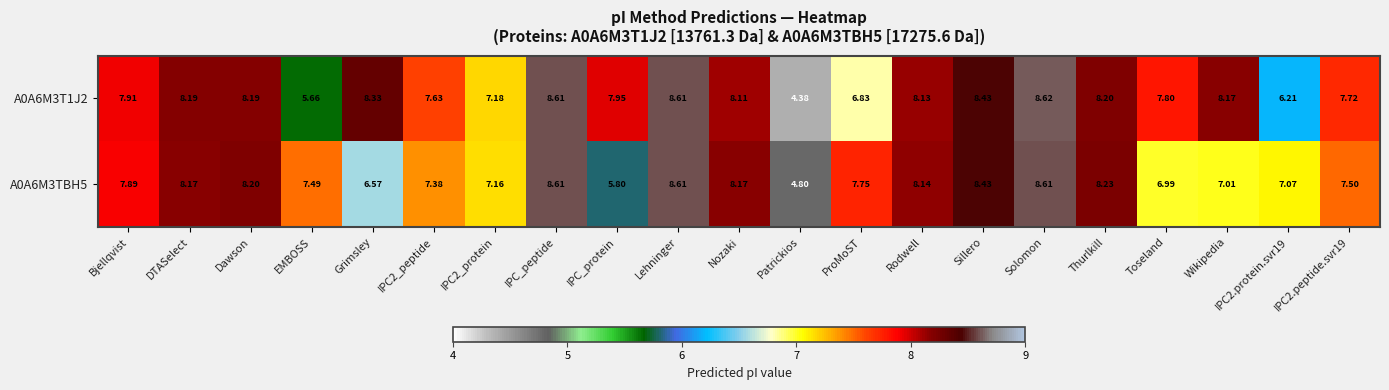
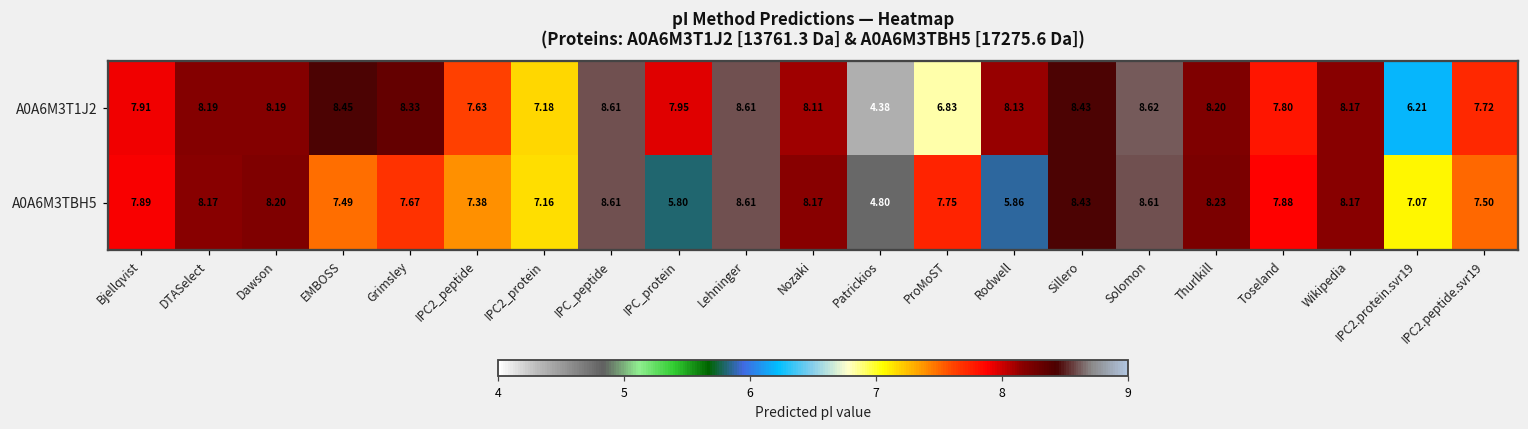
A0A6M3T1J2, EMBOSS: 5.66 -> 8.45
A0A6M3TBH5, Grimsley: 6.57 -> 7.67
A0A6M3TBH5, Rodwell: 8.14 -> 5.86
A0A6M3TBH5, Toseland: 6.99 -> 7.88
A0A6M3TBH5, Wikipedia: 7.01 -> 8.17
